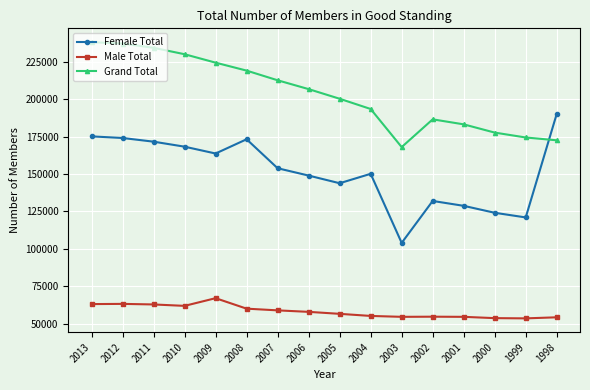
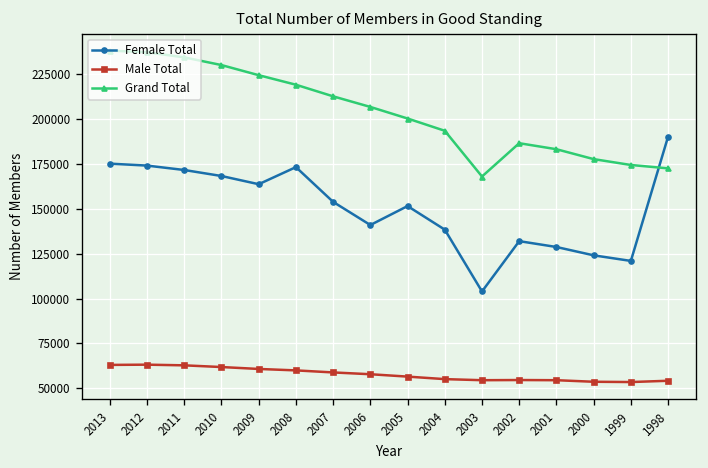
Male Total, 2009: 67000 -> 61000
Female Total, 2006: 149000 -> 141000
Female Total, 2005: 144000 -> 152000
Female Total, 2004: 150000 -> 138000
